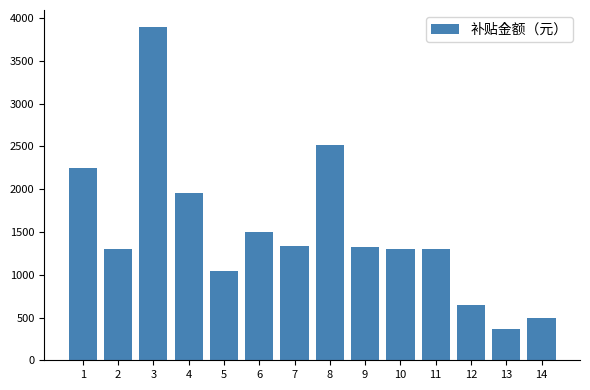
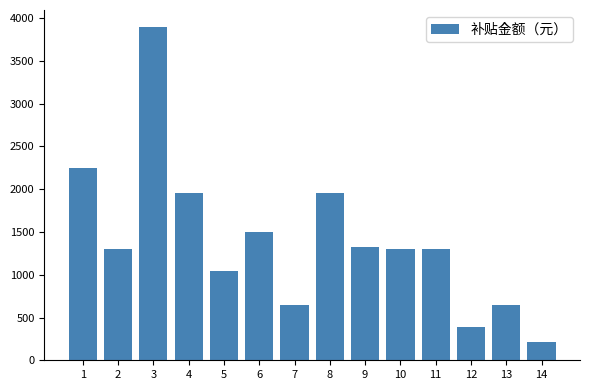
7: 1300 -> 700
8: 2500 -> 2000
12: 700 -> 400
13: 400 -> 700
14: 500 -> 200
